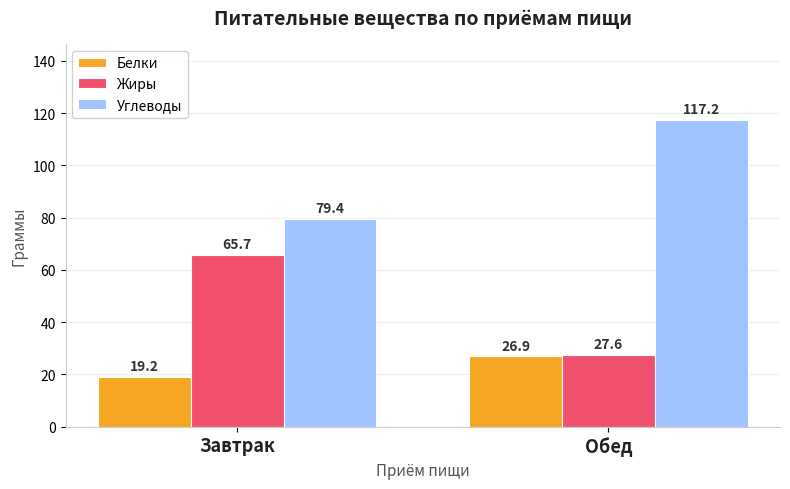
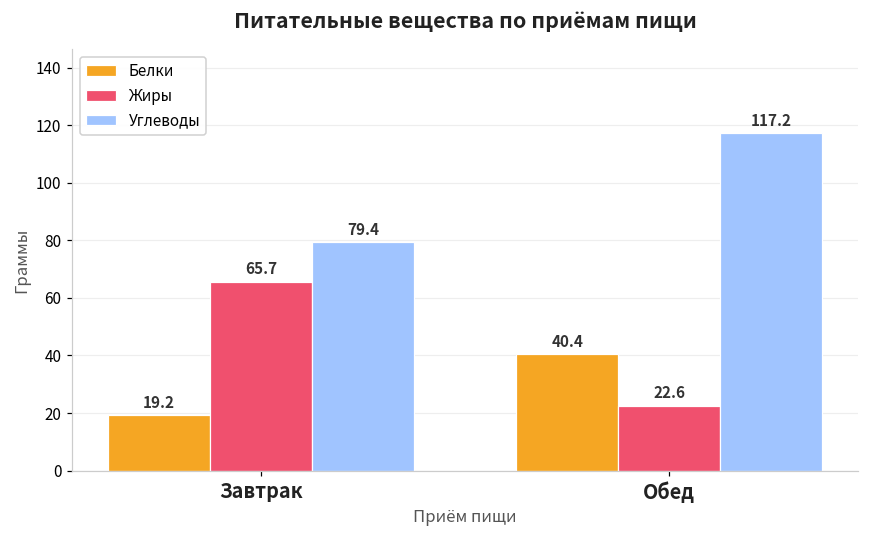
Белки, Обед: 26.9 -> 40.4
Жиры, Обед: 27.6 -> 22.6
